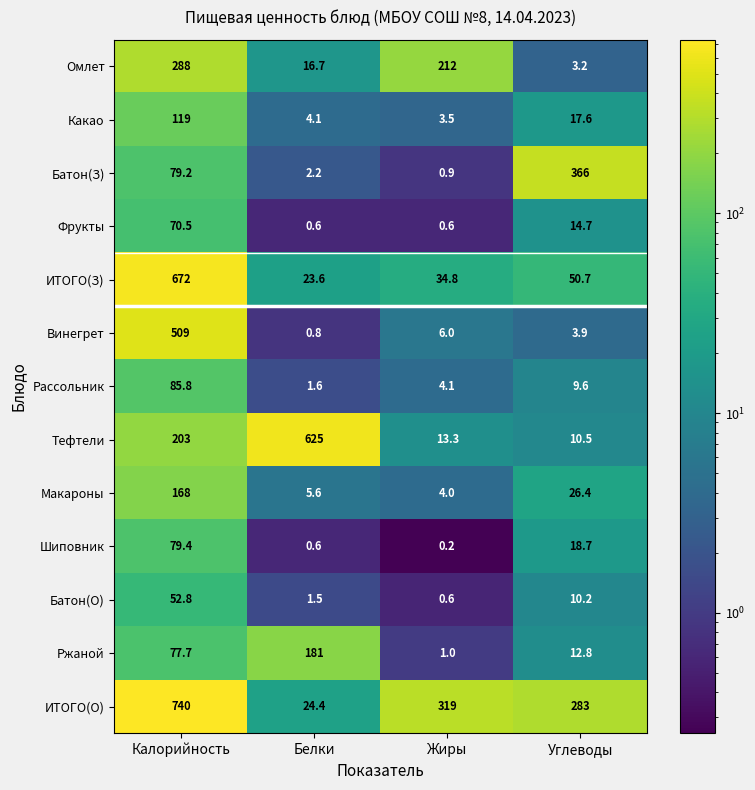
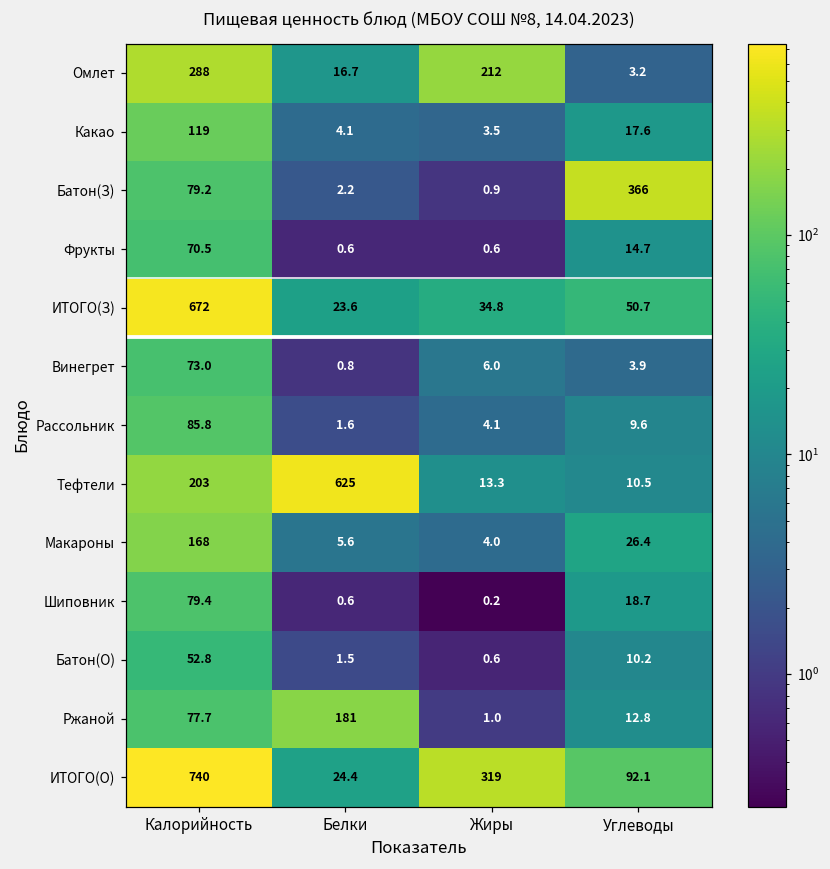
Винегрет, Калорийность: 509 -> 73.0
ИТОГО(О), Углеводы: 283 -> 92.1
